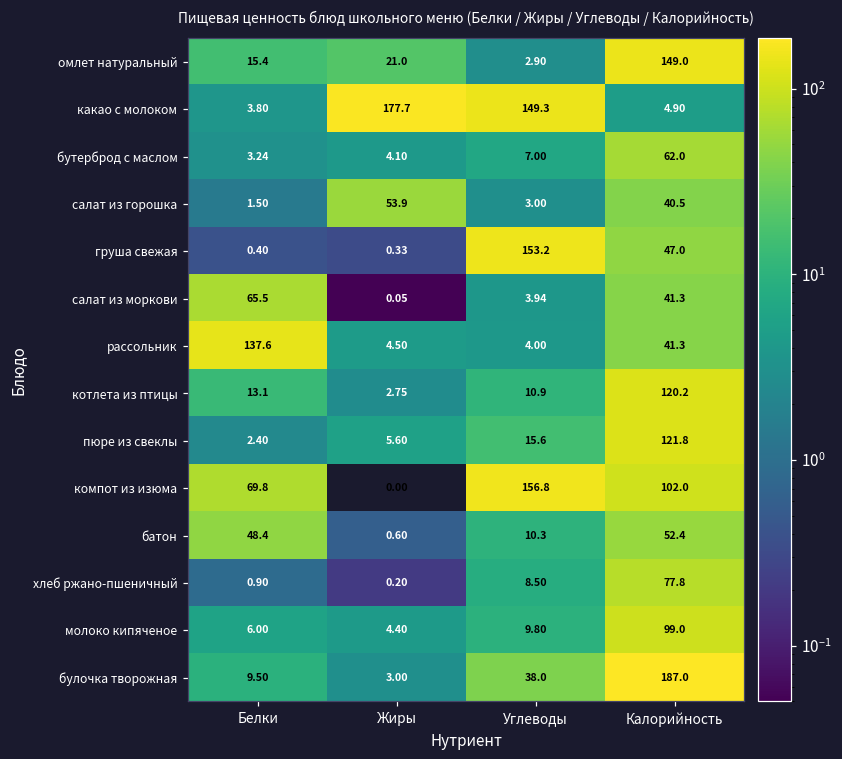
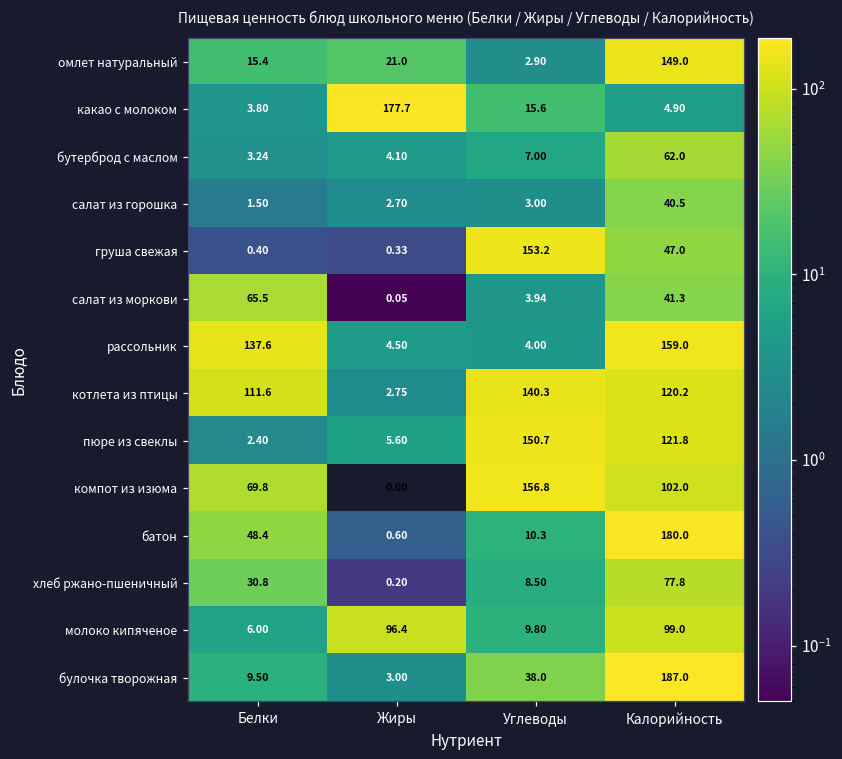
какао с молоком, Углеводы: 149.3 -> 15.6
салат из горошка, Жиры: 53.9 -> 2.70
рассольник, Калорийность: 41.3 -> 159.0
котлета из птицы, Белки: 13.1 -> 111.6
котлета из птицы, Углеводы: 10.9 -> 140.3
пюре из свеклы, Углеводы: 15.6 -> 150.7
батон, Калорийность: 52.4 -> 180.0
хлеб ржано-пшеничный, Белки: 0.90 -> 30.8
молоко кипяченое, Жиры: 4.40 -> 96.4
